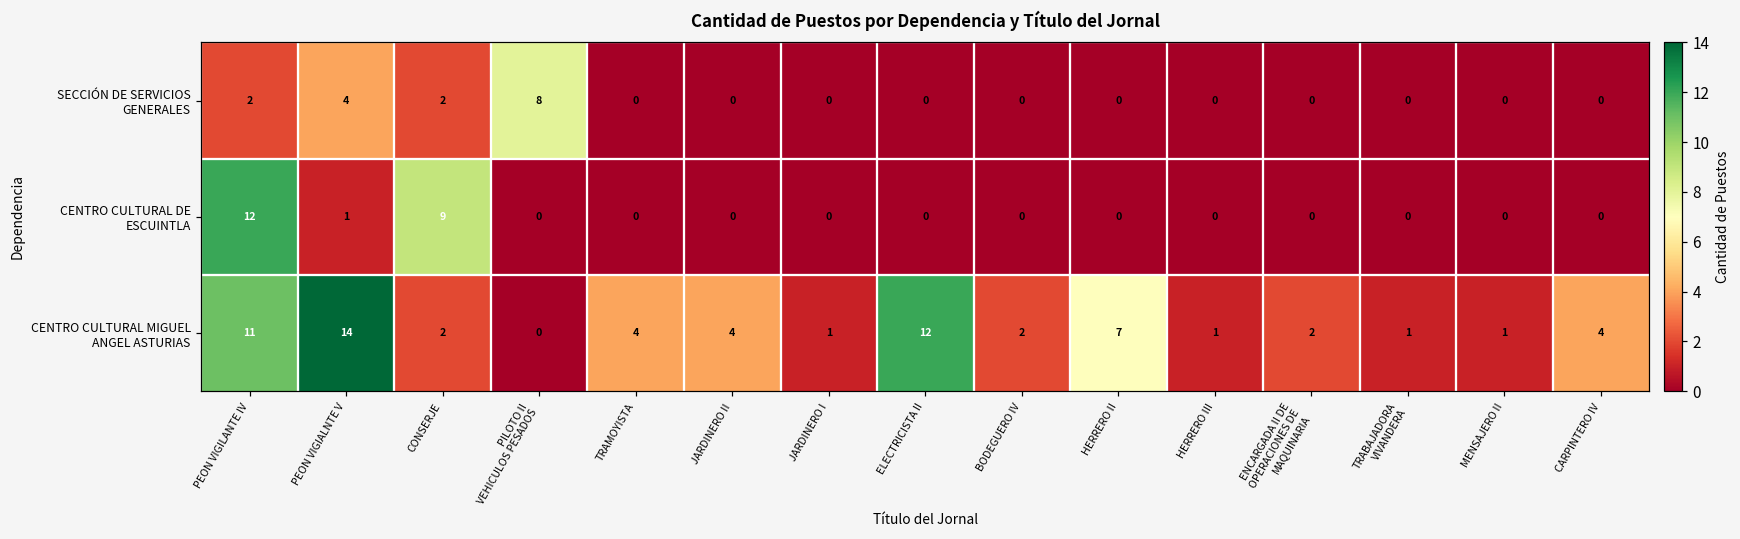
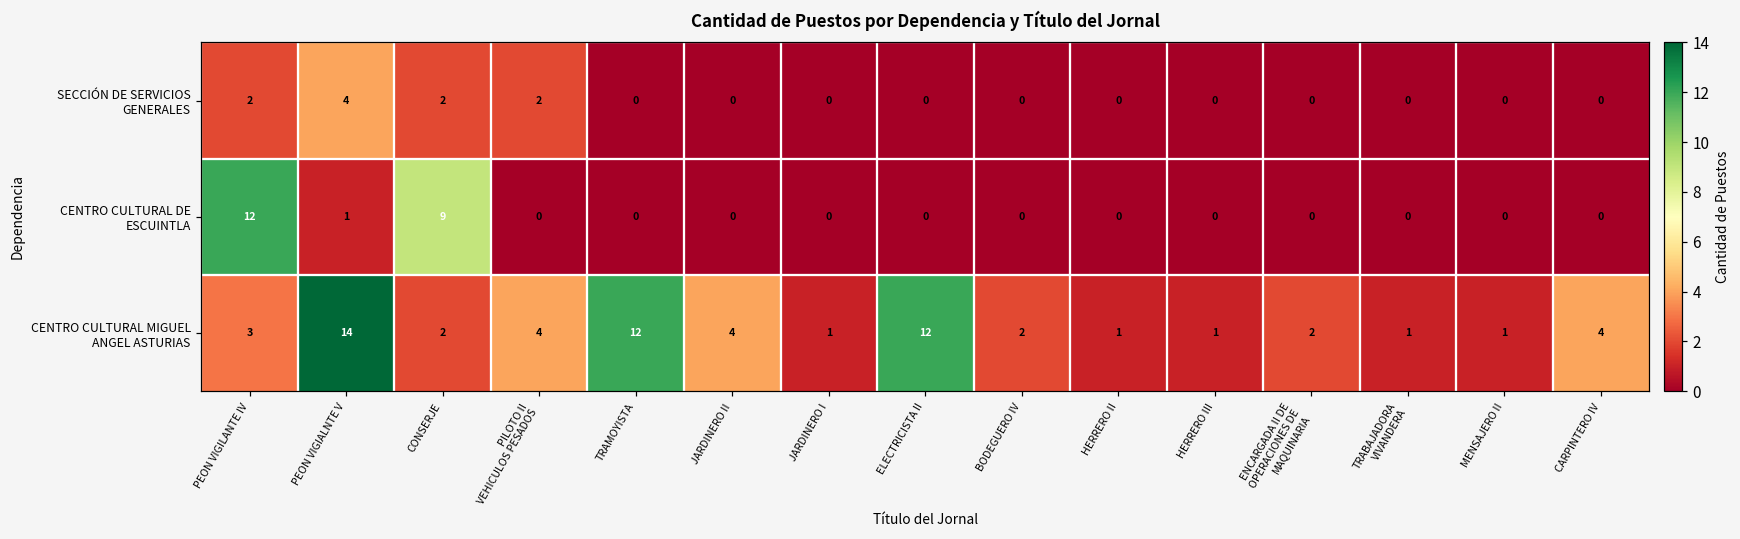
SECCIÓN DE SERVICIOS GENERALES, PILOTO II VEHICULOS PESADOS: 8 -> 2
CENTRO CULTURAL MIGUEL ANGEL ASTURIAS, PEON VIGILANTE IV: 11 -> 3
CENTRO CULTURAL MIGUEL ANGEL ASTURIAS, PILOTO II VEHICULOS PESADOS: 0 -> 4
CENTRO CULTURAL MIGUEL ANGEL ASTURIAS, TRAMOYISTA: 4 -> 12
CENTRO CULTURAL MIGUEL ANGEL ASTURIAS, HERRERO II: 7 -> 1
